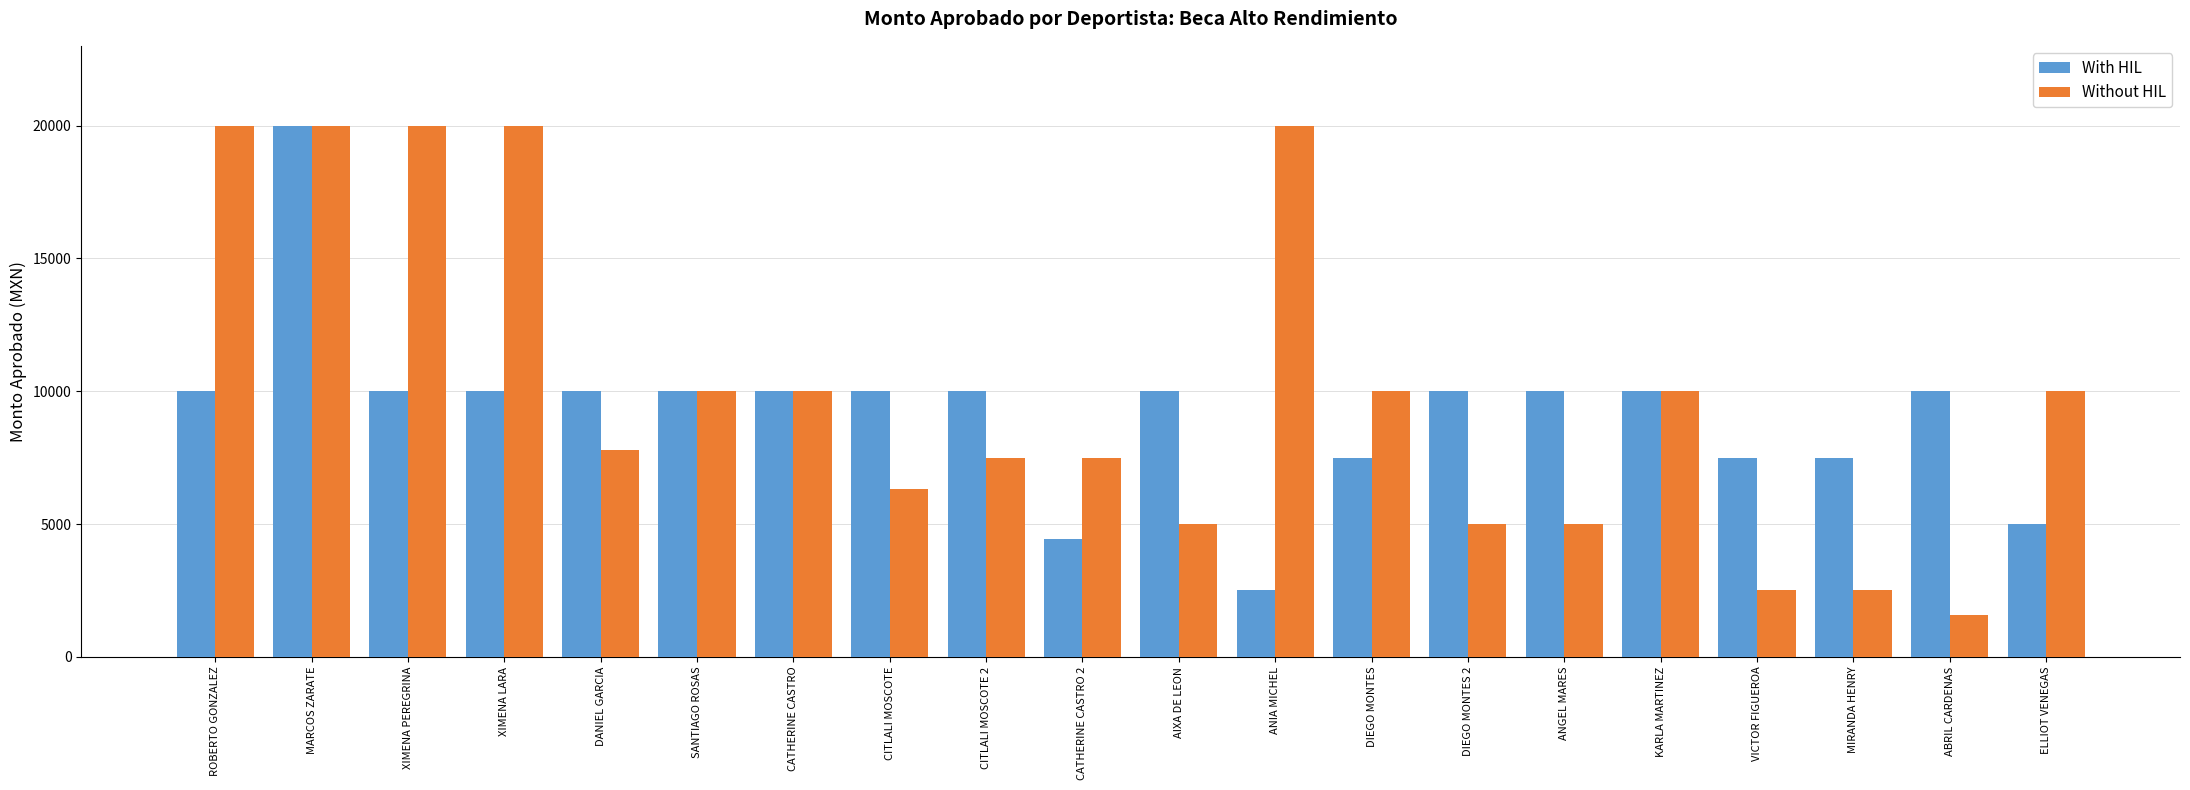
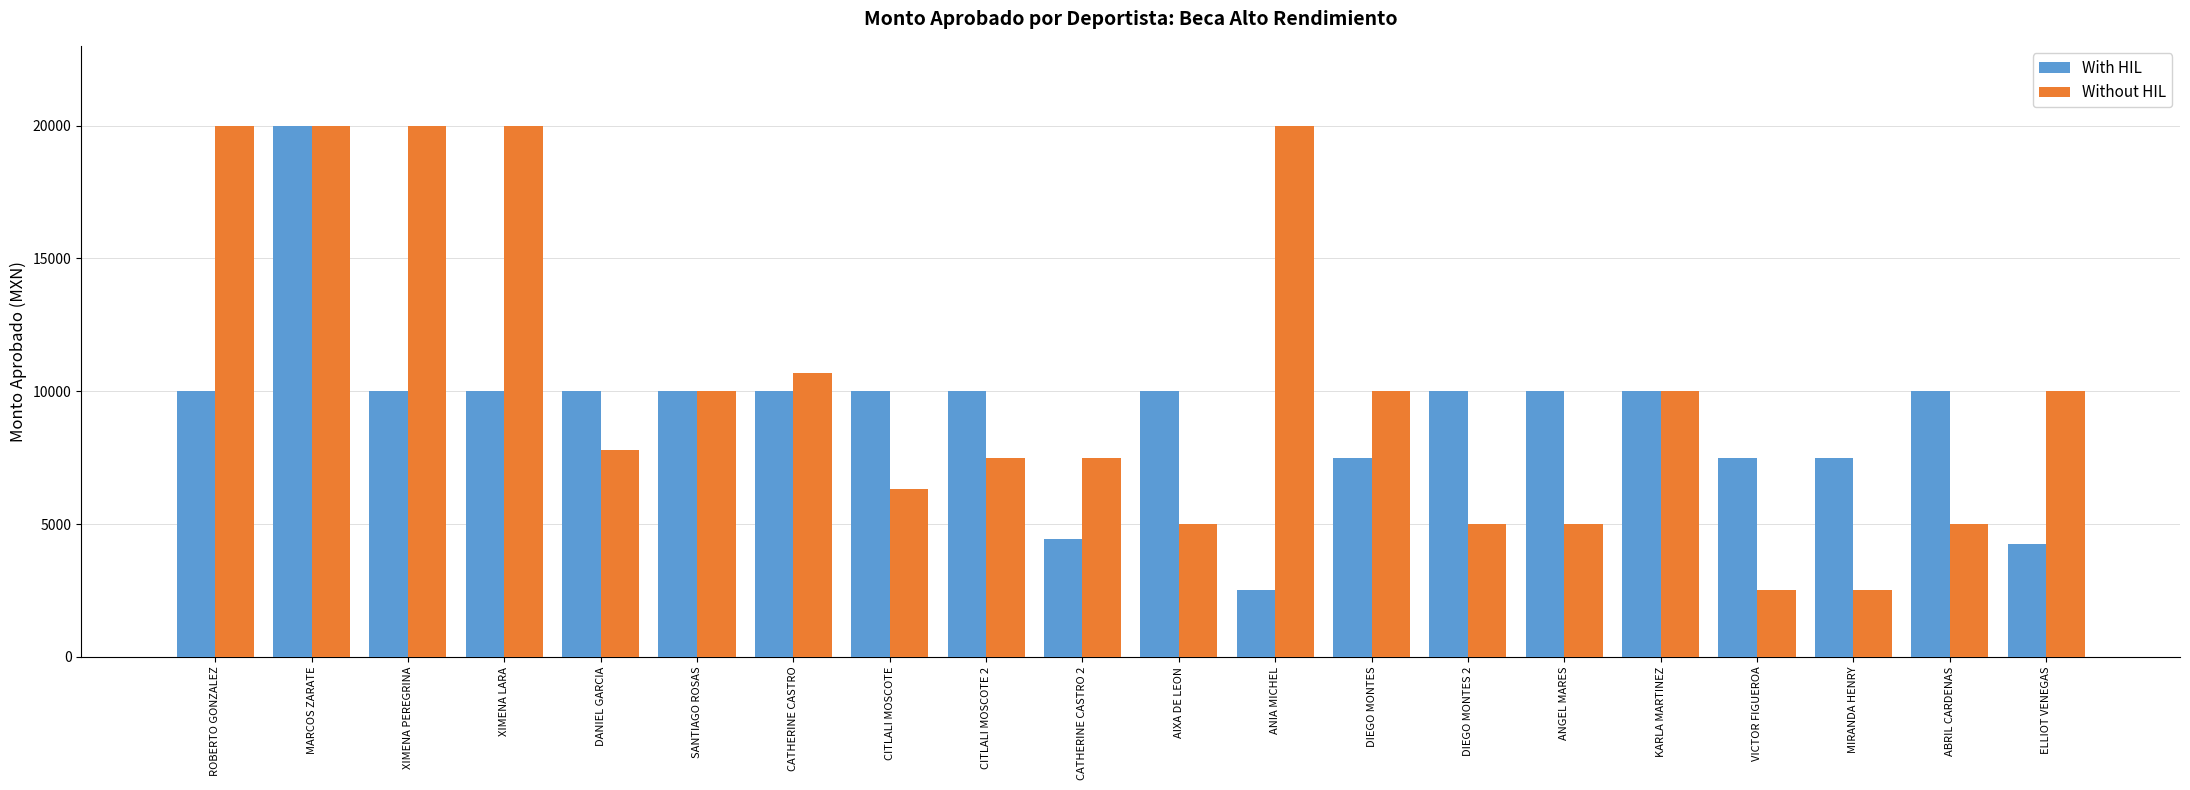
Without HIL, CATHERINE CASTRO: 10000 -> 10700
Without HIL, ABRIL CARDENAS: 1600 -> 5000
With HIL, ELLIOT VENEGAS: 5000 -> 4300
